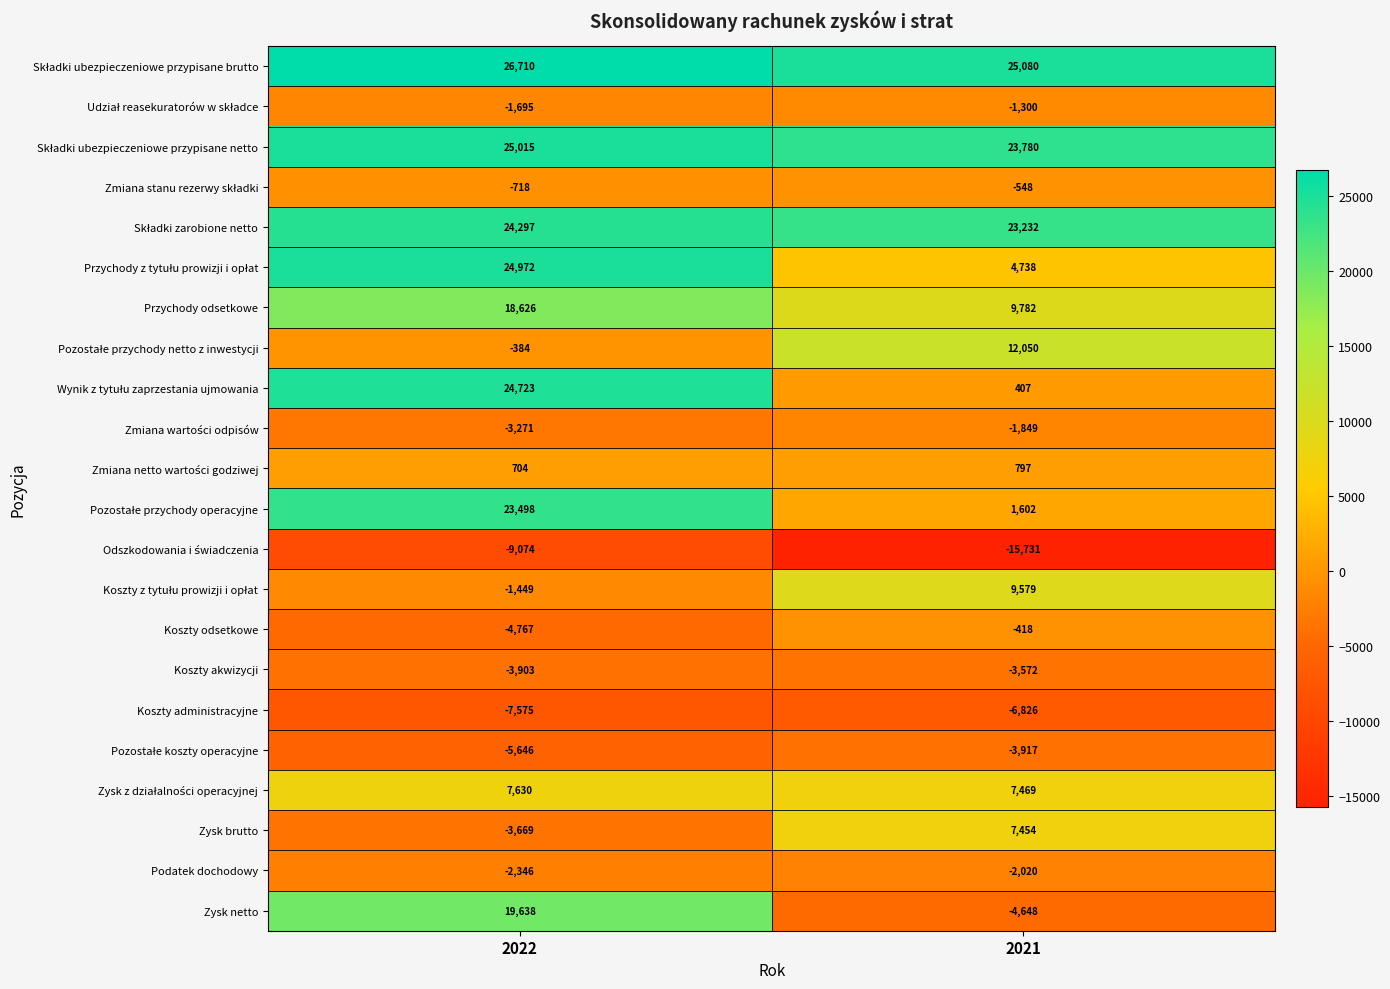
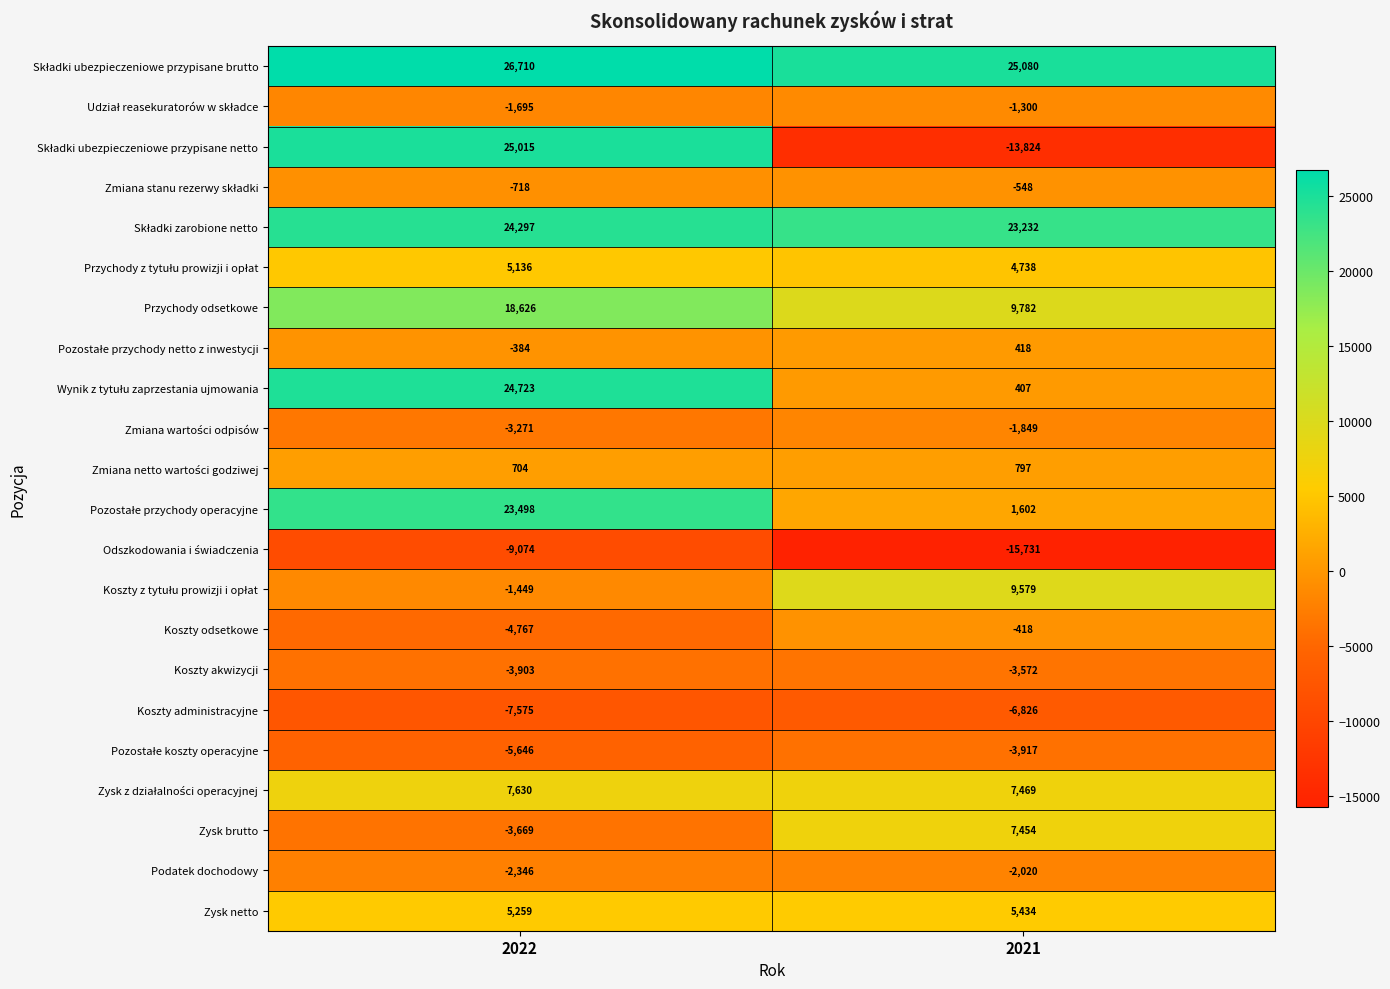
Składki ubezpieczeniowe przypisane netto, 2021: 23,780 -> -13,824
Przychody z tytułu prowizji i opłat, 2022: 24,972 -> 5,136
Pozostałe przychody netto z inwestycji, 2021: 12,050 -> 418
Zysk netto, 2022: 19,638 -> 5,259
Zysk netto, 2021: -4,648 -> 5,434
